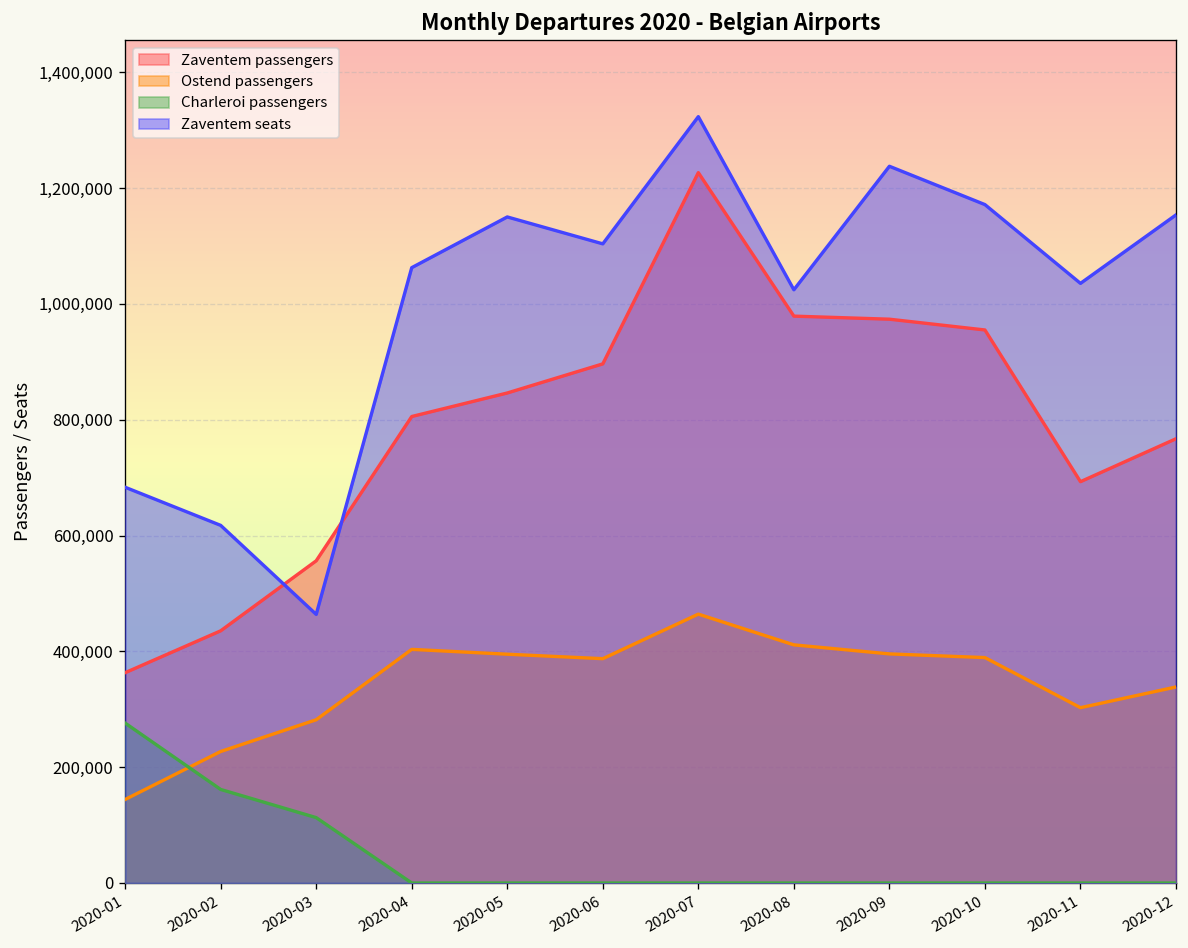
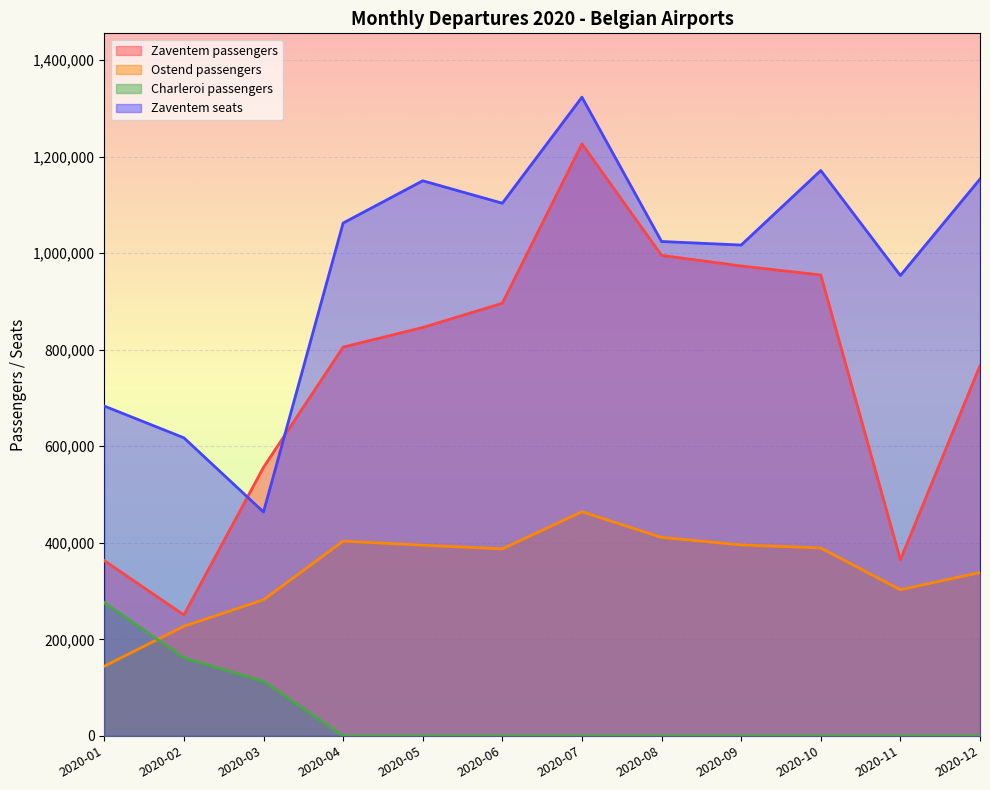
Zaventem passengers, 2020-02: 440,000 -> 250,000
Zaventem passengers, 2020-08: 980,000 -> 1,000,000
Zaventem seats, 2020-09: 1,240,000 -> 1,020,000
Zaventem passengers, 2020-11: 690,000 -> 360,000
Zaventem seats, 2020-11: 1,040,000 -> 950,000
